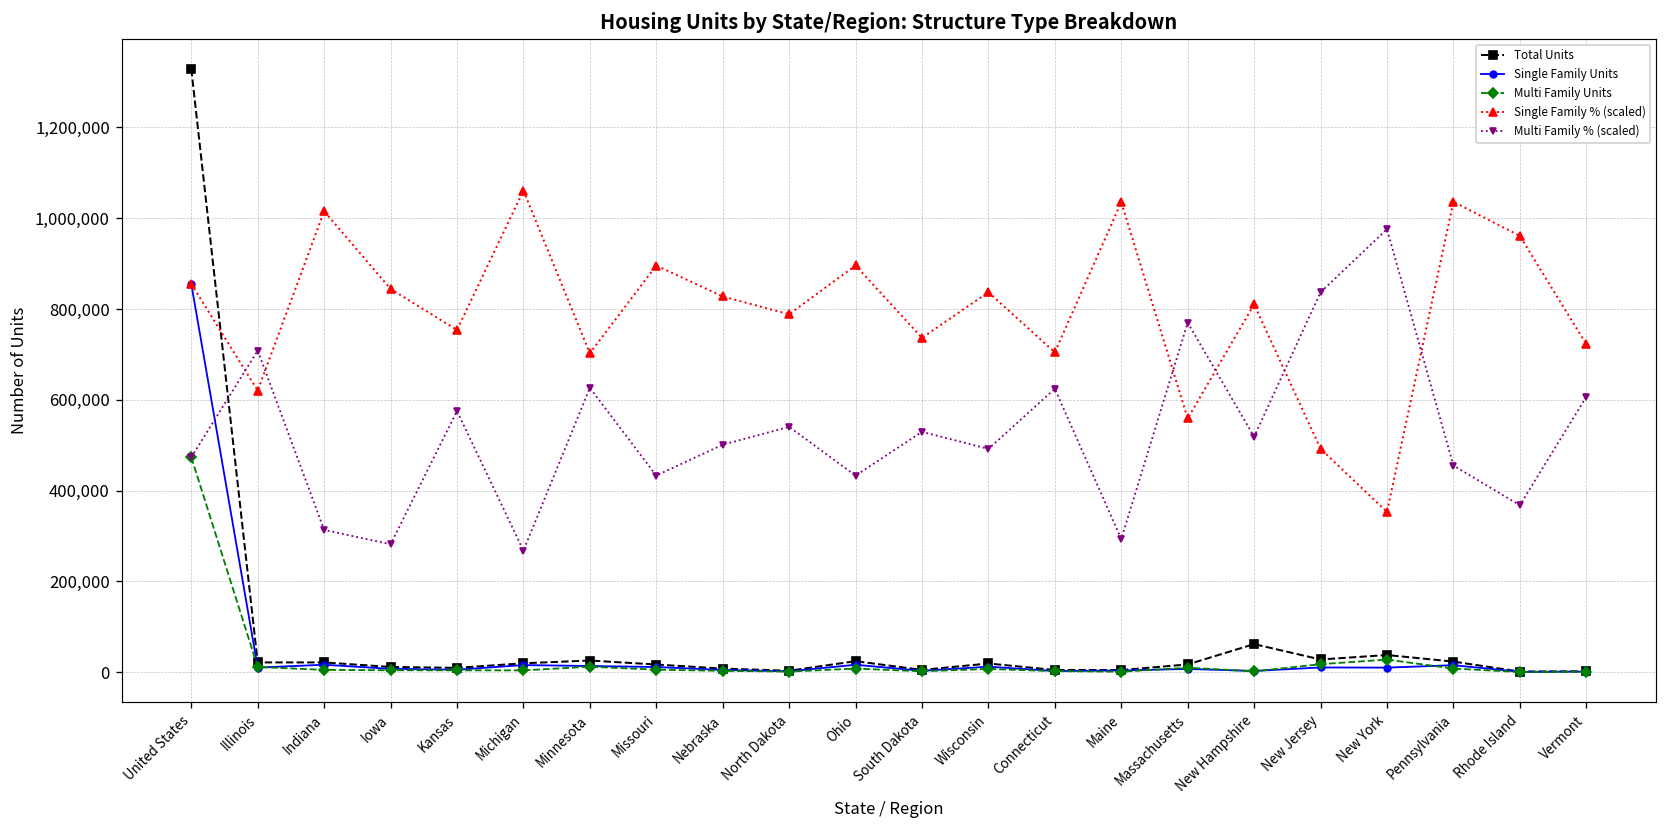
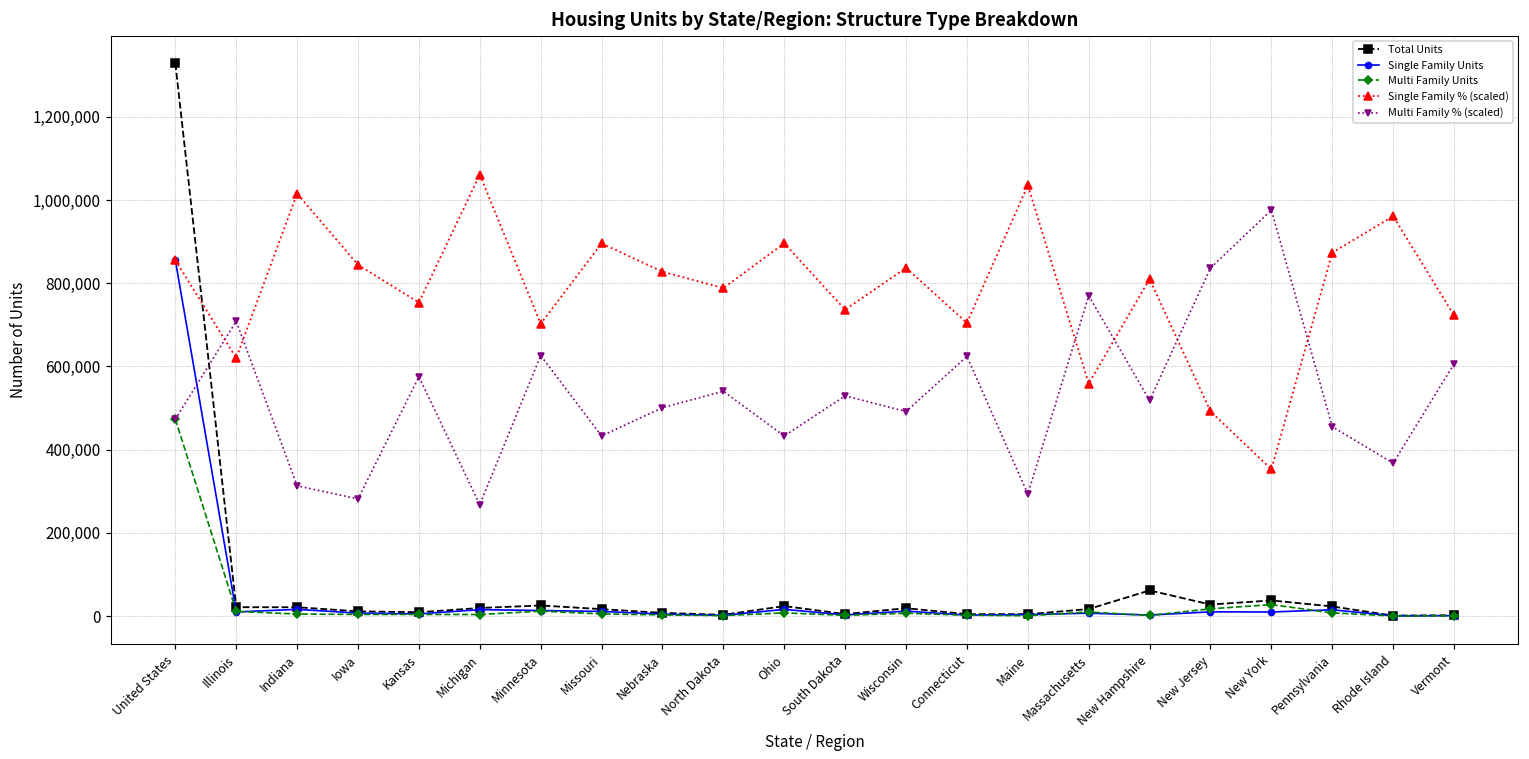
Single Family % (scaled), Pennsylvania: 1,040,000 -> 870,000
